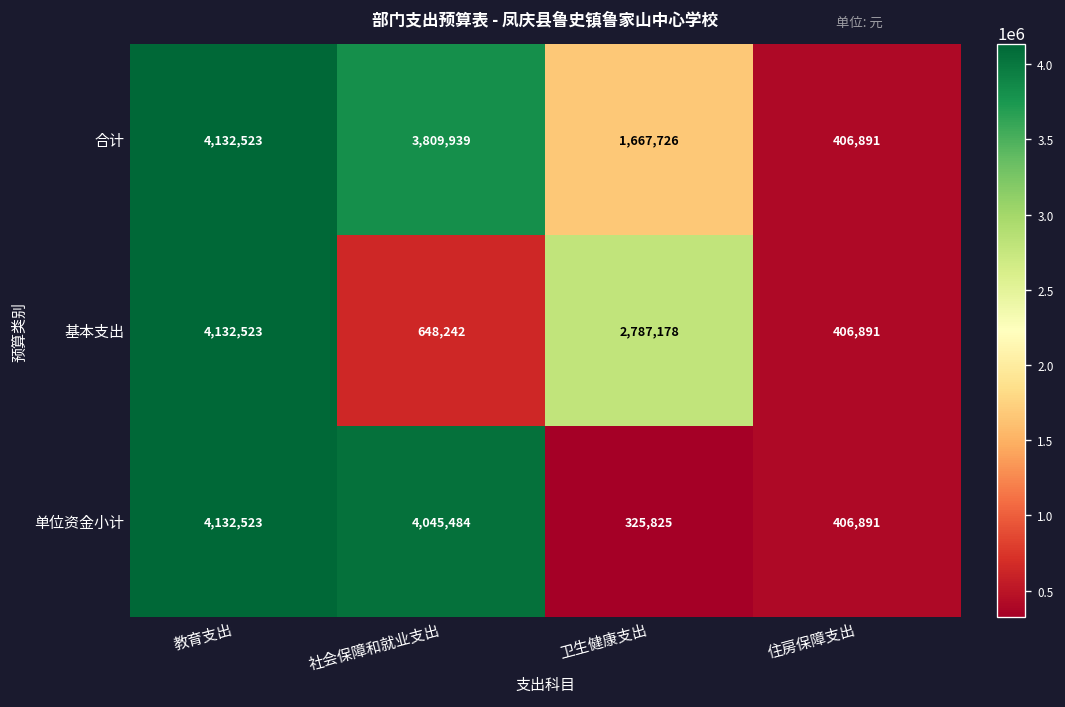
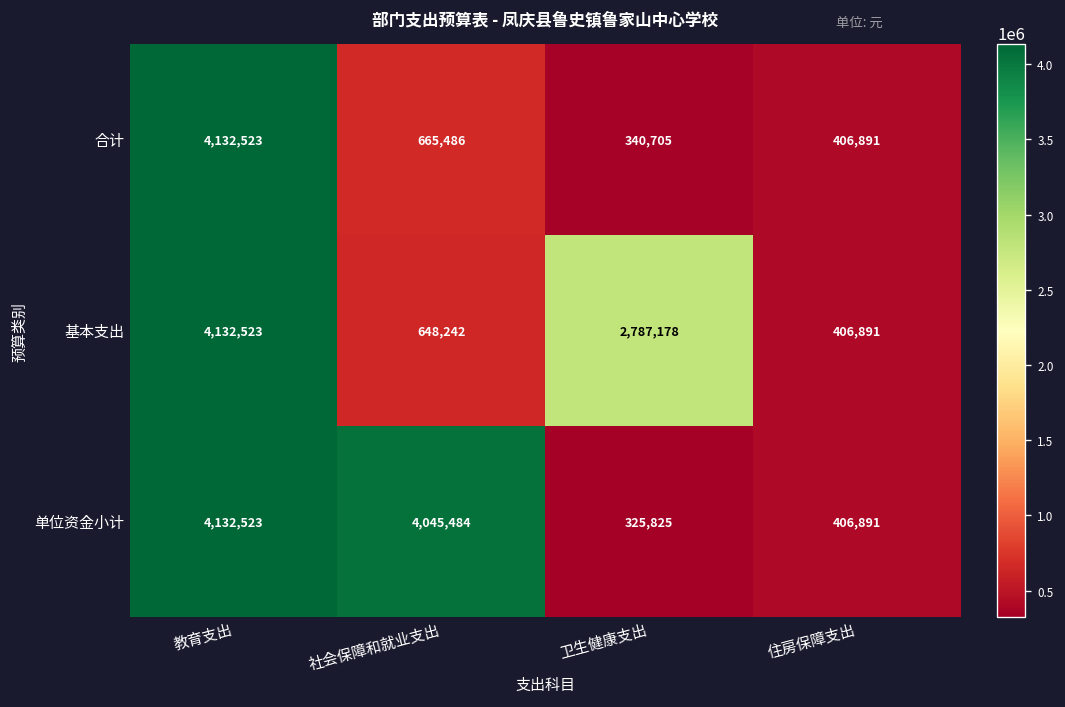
合计, 社会保障和就业支出: 3,809,939 -> 665,486
合计, 卫生健康支出: 1,667,726 -> 340,705
